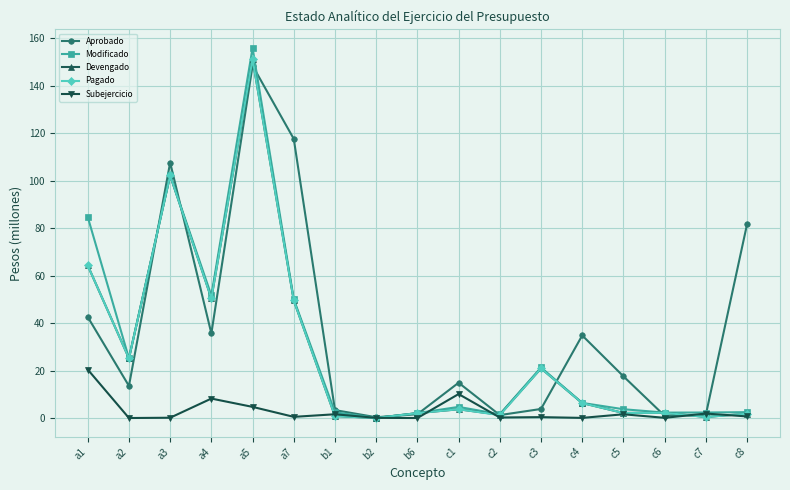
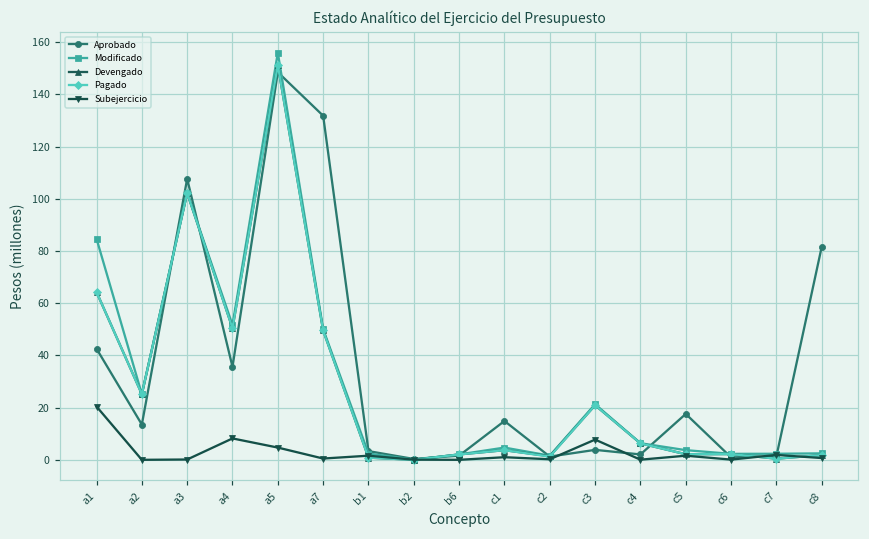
Aprobado, a7: 118 -> 132
Subejercicio, c1: 10 -> 1
Subejercicio, c3: 0 -> 8
Aprobado, c4: 35 -> 2
